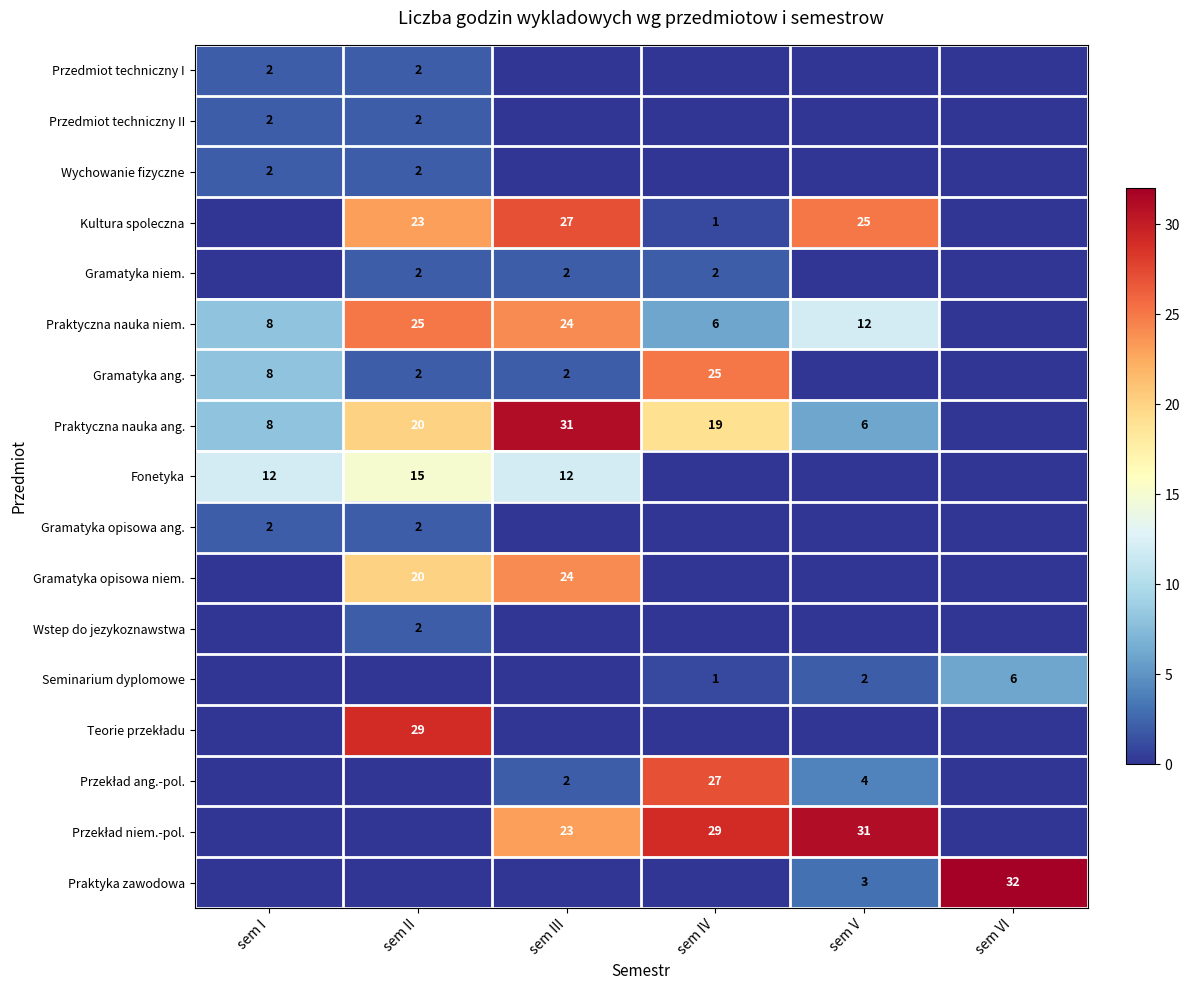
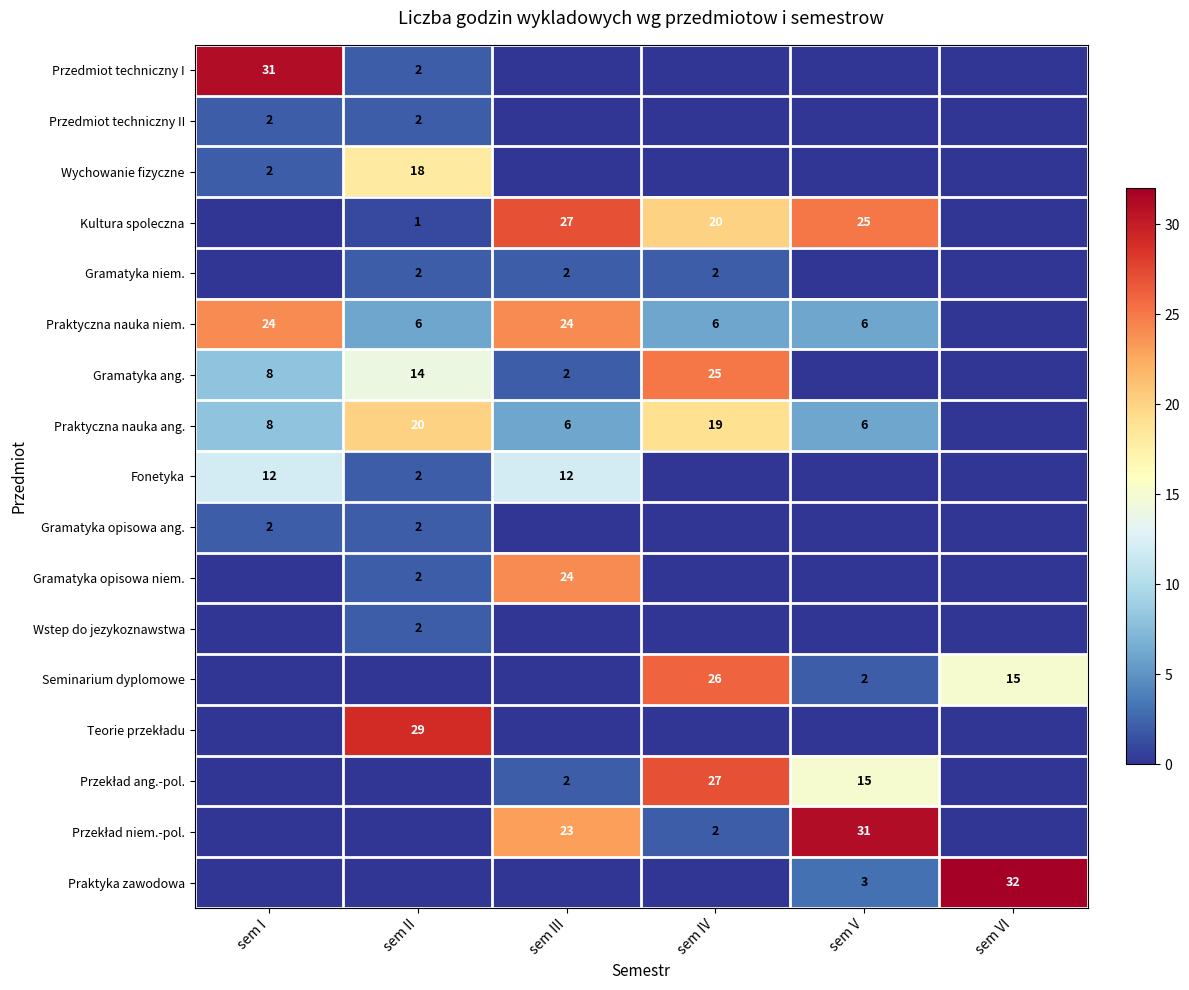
Przedmiot techniczny I, sem I: 2 -> 31
Wychowanie fizyczne, sem II: 2 -> 18
Kultura spoleczna, sem II: 23 -> 1
Kultura spoleczna, sem IV: 1 -> 20
Praktyczna nauka niem., sem I: 8 -> 24
Praktyczna nauka niem., sem II: 25 -> 6
Praktyczna nauka niem., sem V: 12 -> 6
Gramatyka ang., sem II: 2 -> 14
Praktyczna nauka ang., sem III: 31 -> 6
Fonetyka, sem II: 15 -> 2
Gramatyka opisowa niem., sem II: 20 -> 2
Seminarium dyplomowe, sem IV: 1 -> 26
Seminarium dyplomowe, sem VI: 6 -> 15
Przekład ang.-pol., sem V: 4 -> 15
Przekład niem.-pol., sem IV: 29 -> 2
